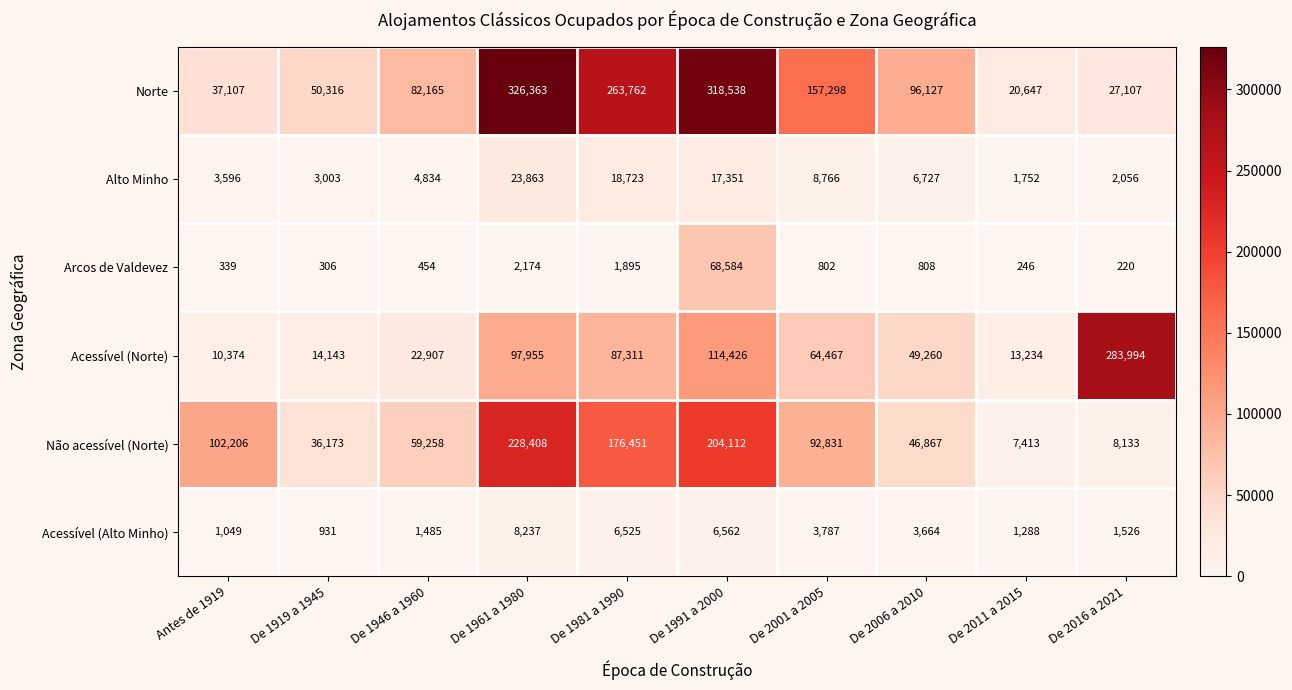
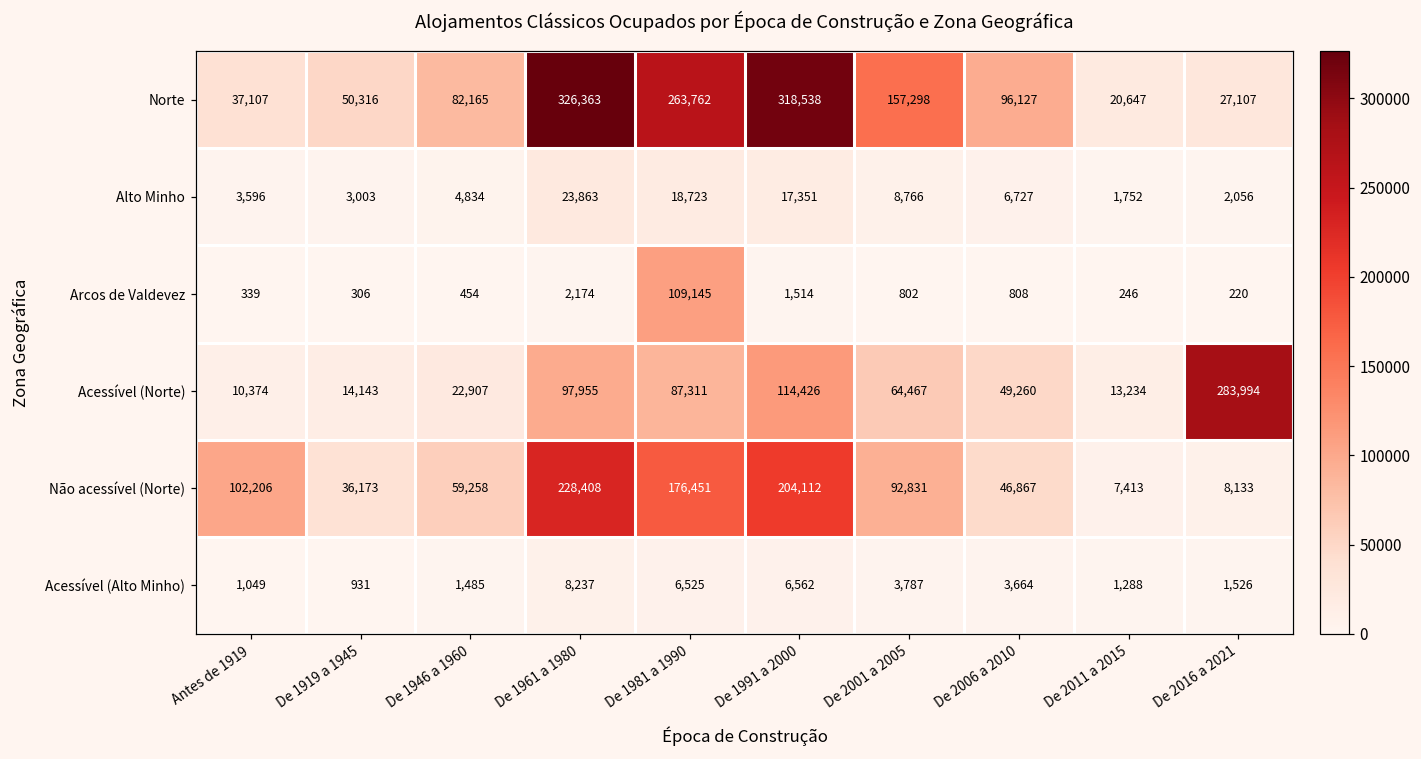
Arcos de Valdevez, De 1981 a 1990: 1,895 -> 109,145
Arcos de Valdevez, De 1991 a 2000: 68,584 -> 1,514
